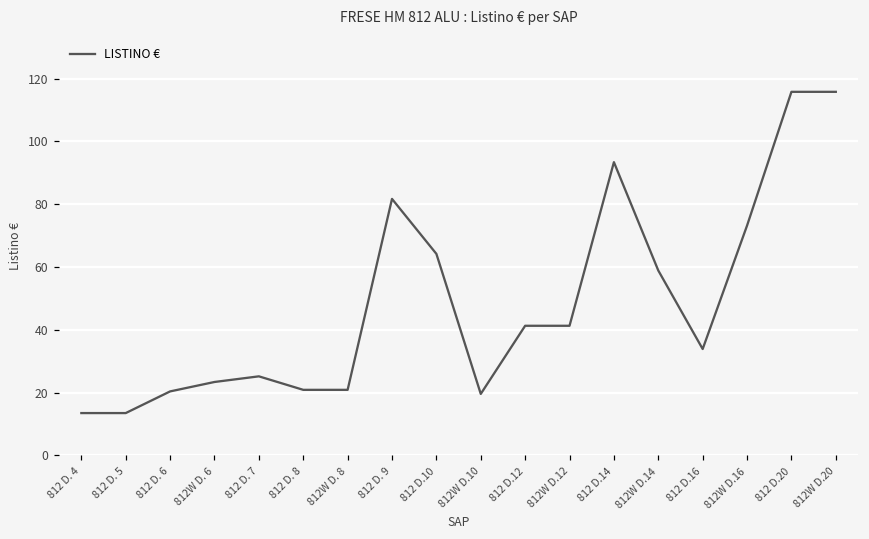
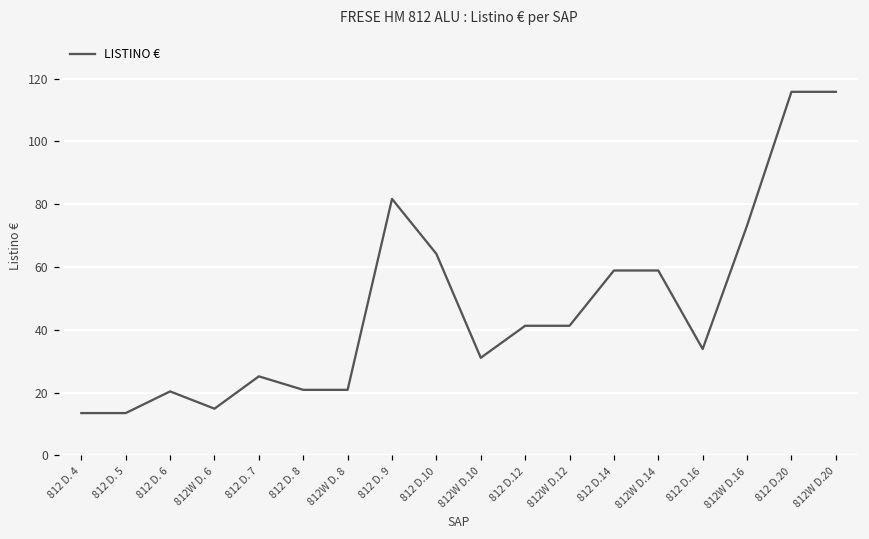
812W D. 6: 23 -> 15
812W D.10: 20 -> 31
812 D.14: 93 -> 59
